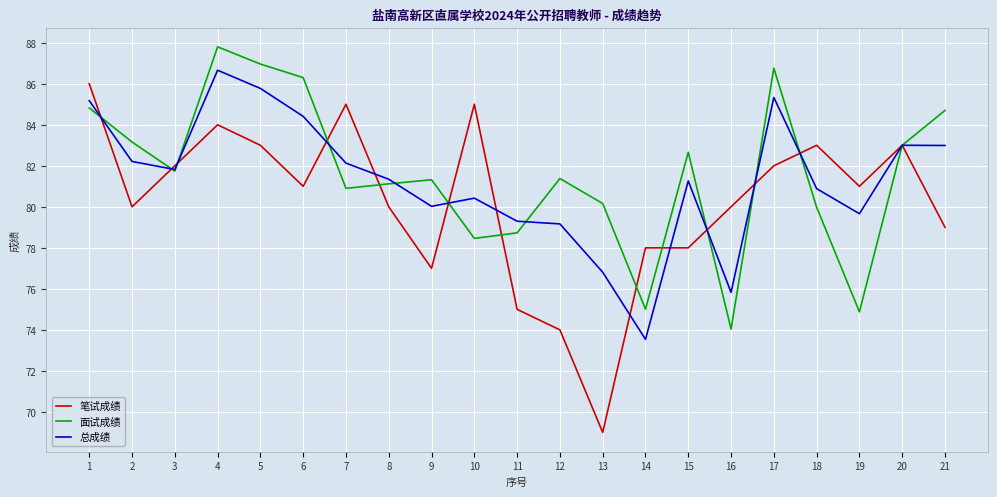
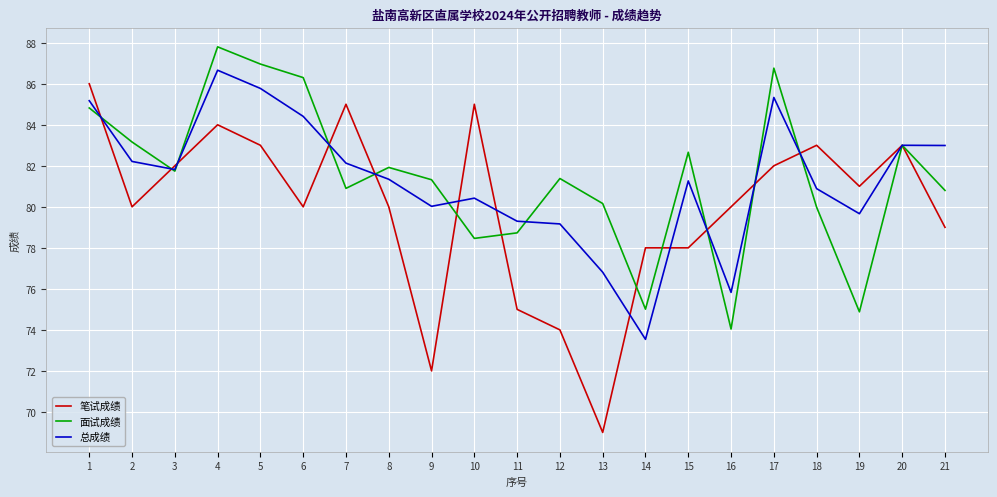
笔试成绩, 6: 81 -> 80
面试成绩, 8: 81.1 -> 81.9
笔试成绩, 9: 77 -> 72
面试成绩, 21: 84.7 -> 80.8
